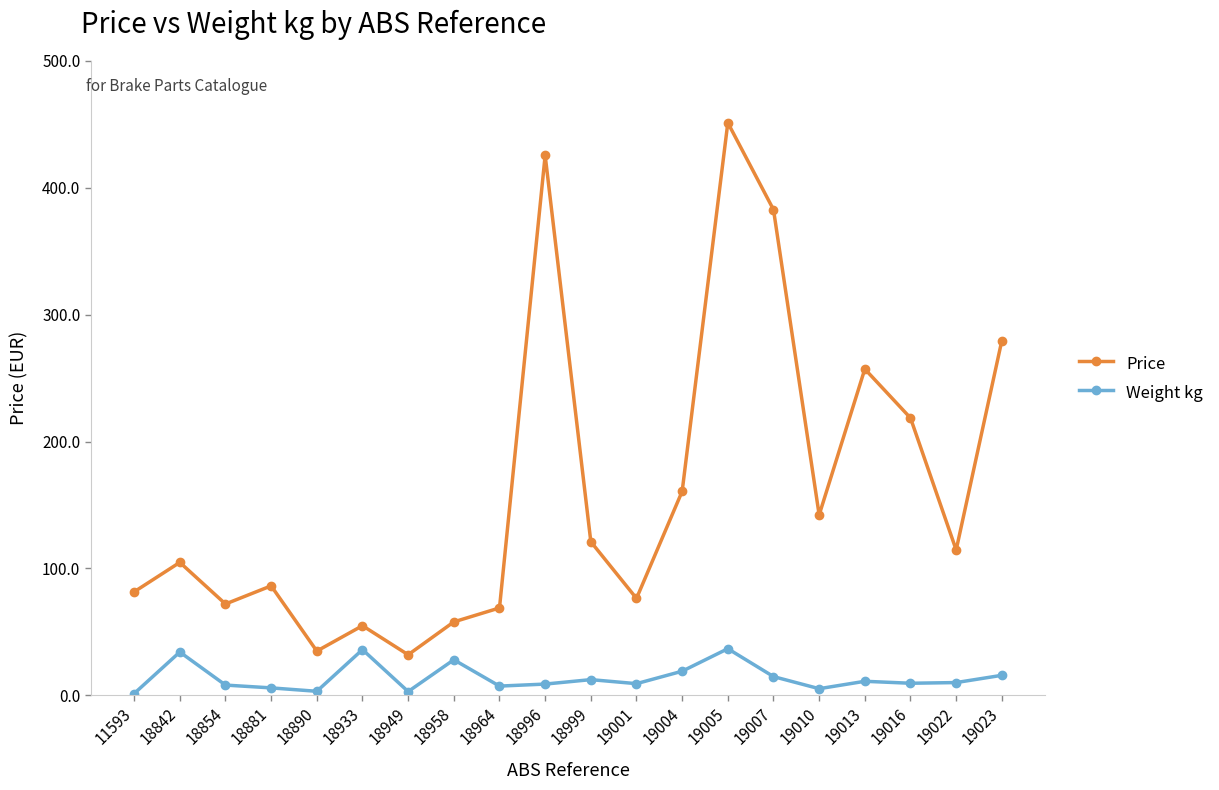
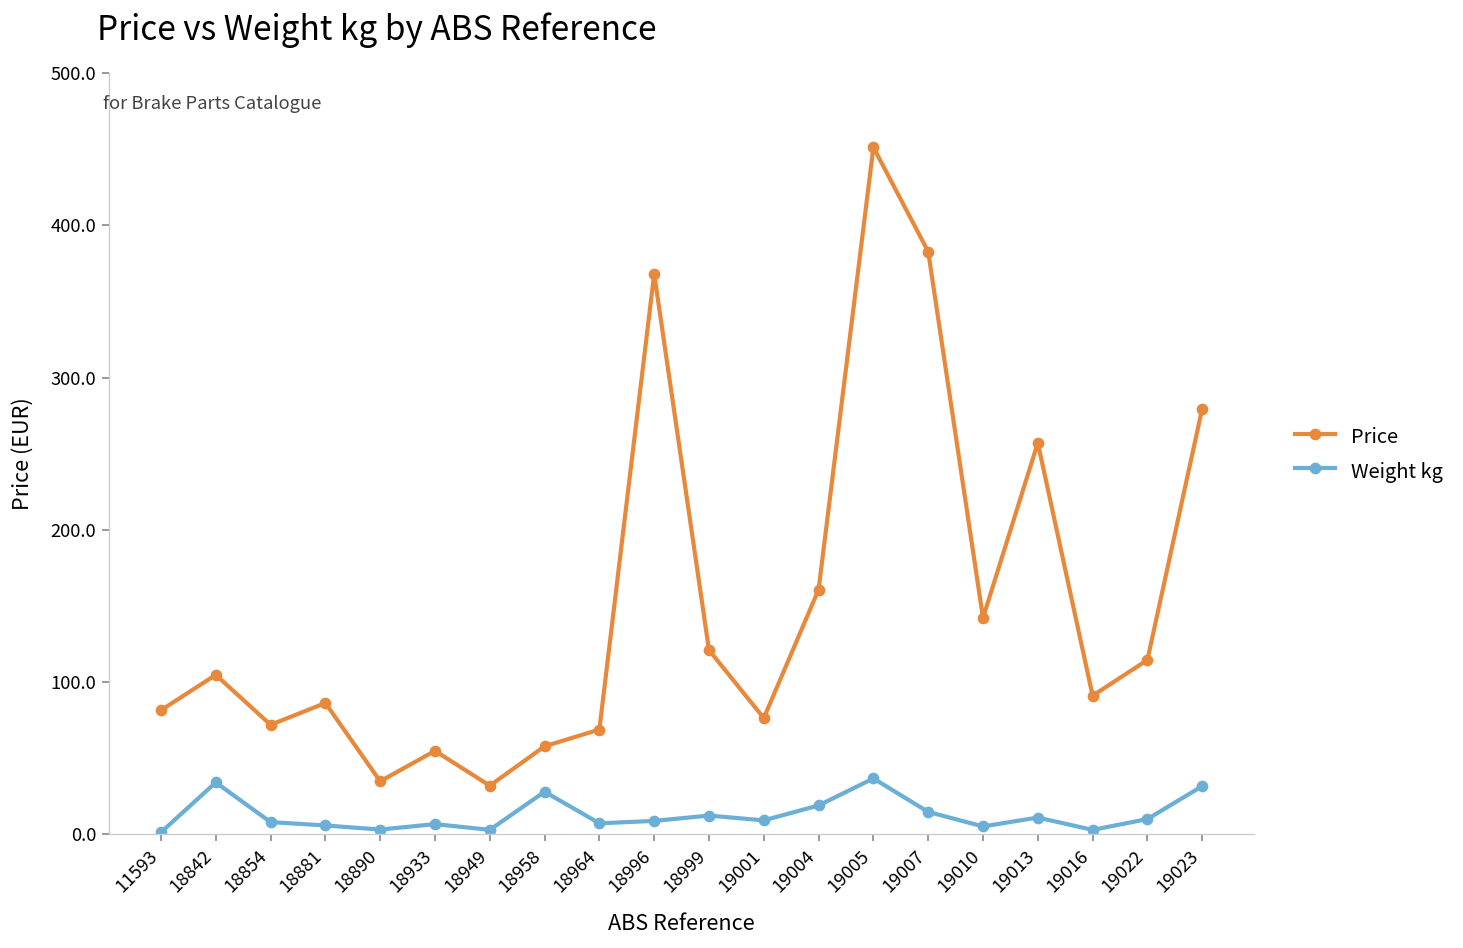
Weight kg, 18933: 36 -> 7
Price, 18996: 426 -> 368
Price, 19016: 219 -> 91
Weight kg, 19016: 10 -> 3
Weight kg, 19023: 16 -> 32
